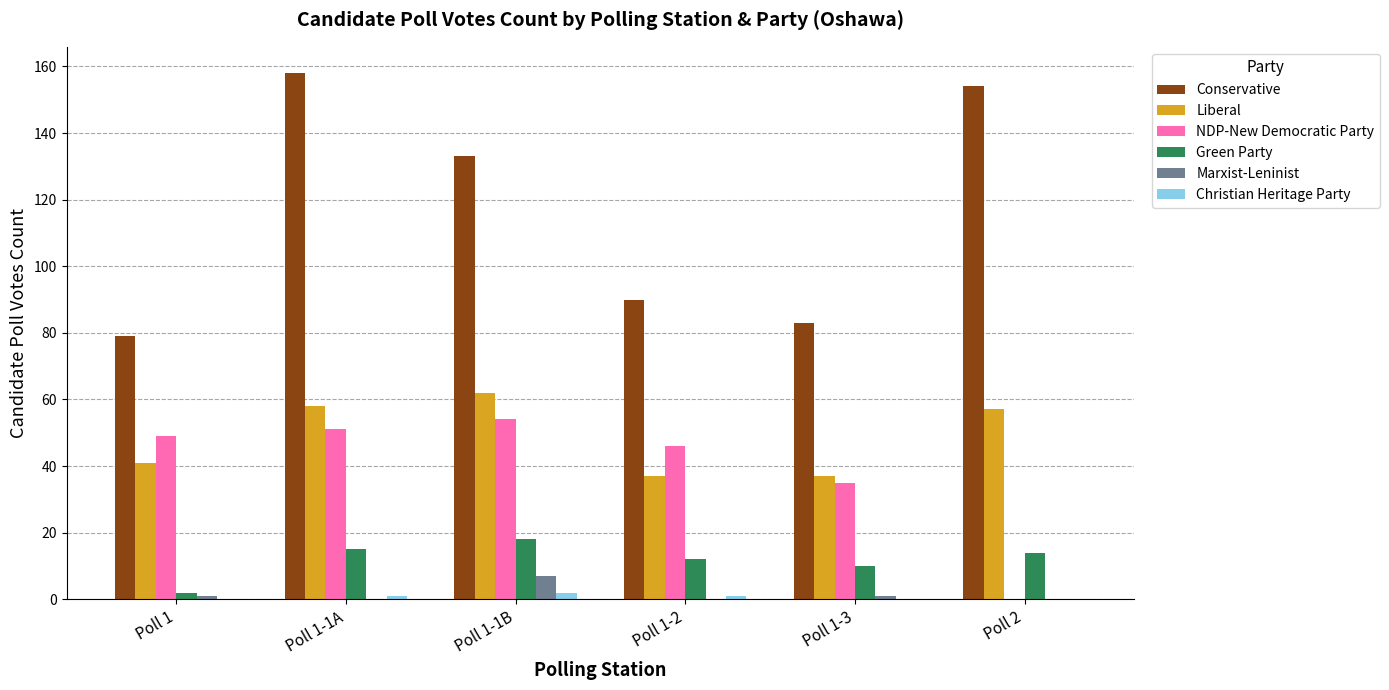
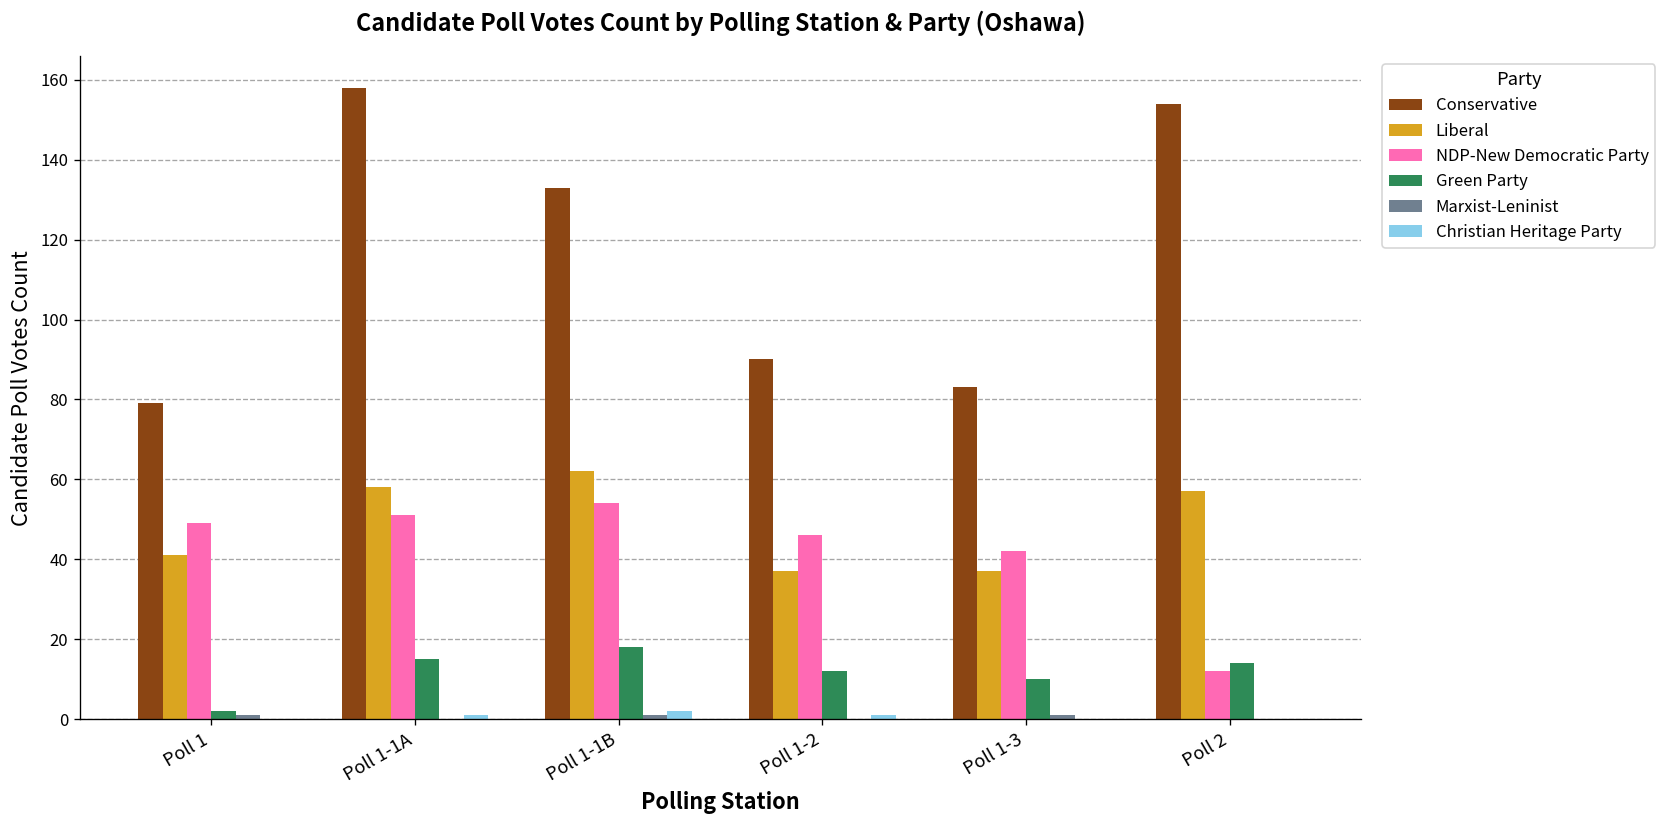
Marxist-Leninist, Poll 1-1B: 7 -> 1
NDP-New Democratic Party, Poll 1-3: 35 -> 42
NDP-New Democratic Party, Poll 2: 0 -> 12
